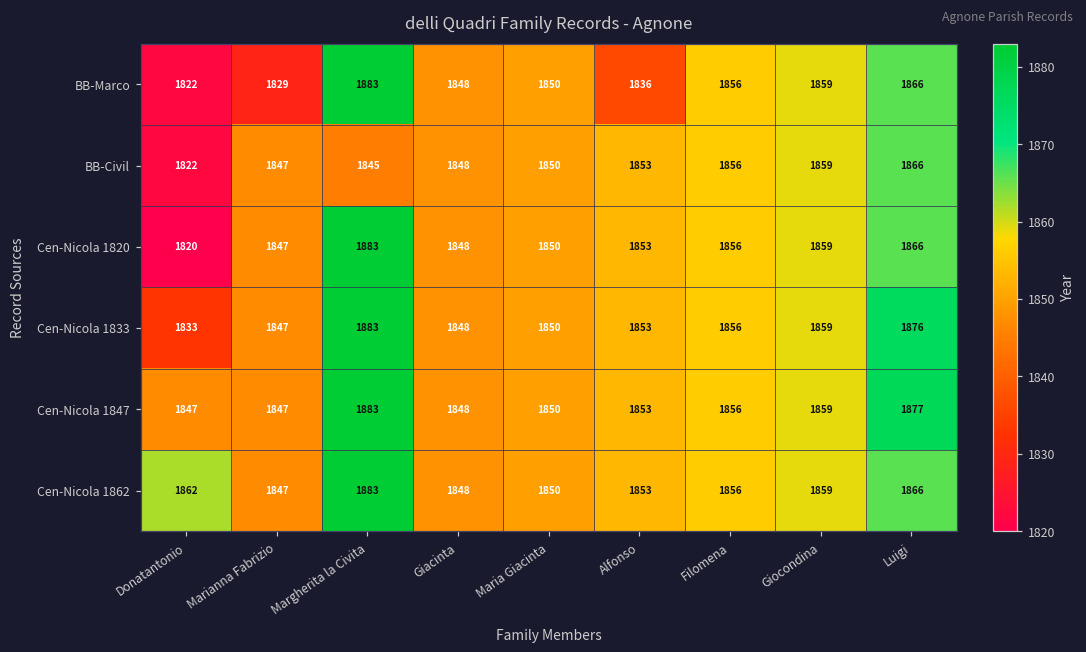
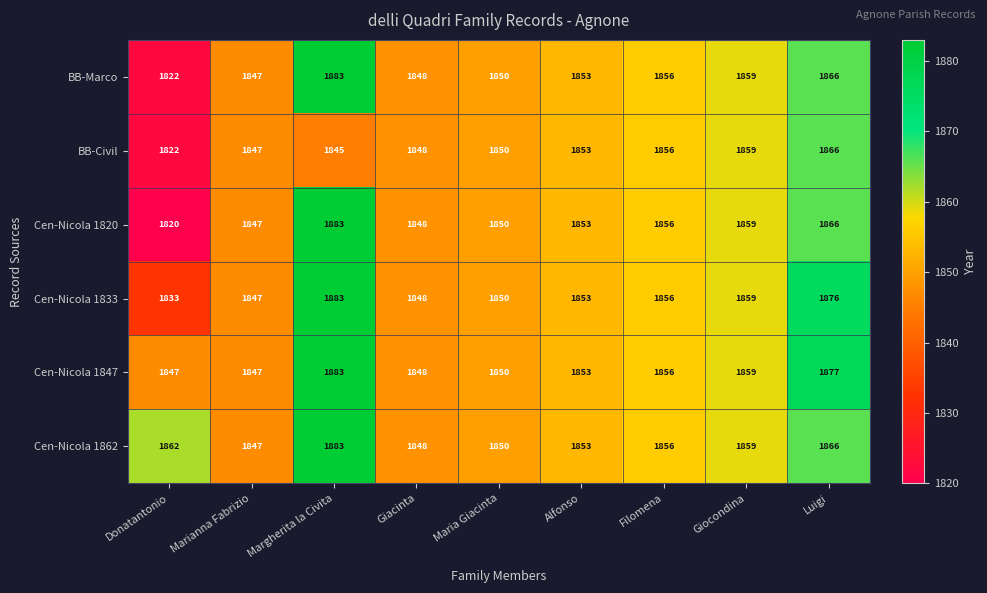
BB-Marco, Marianna Fabrizio: 1829 -> 1847
BB-Marco, Alfonso: 1836 -> 1853
